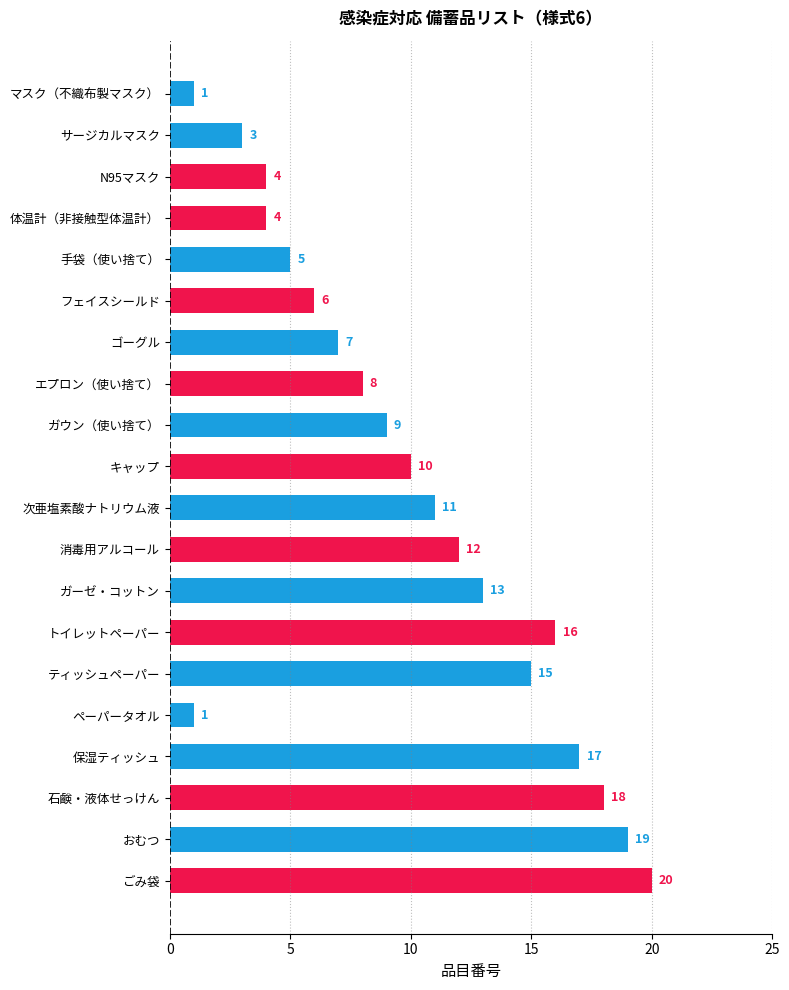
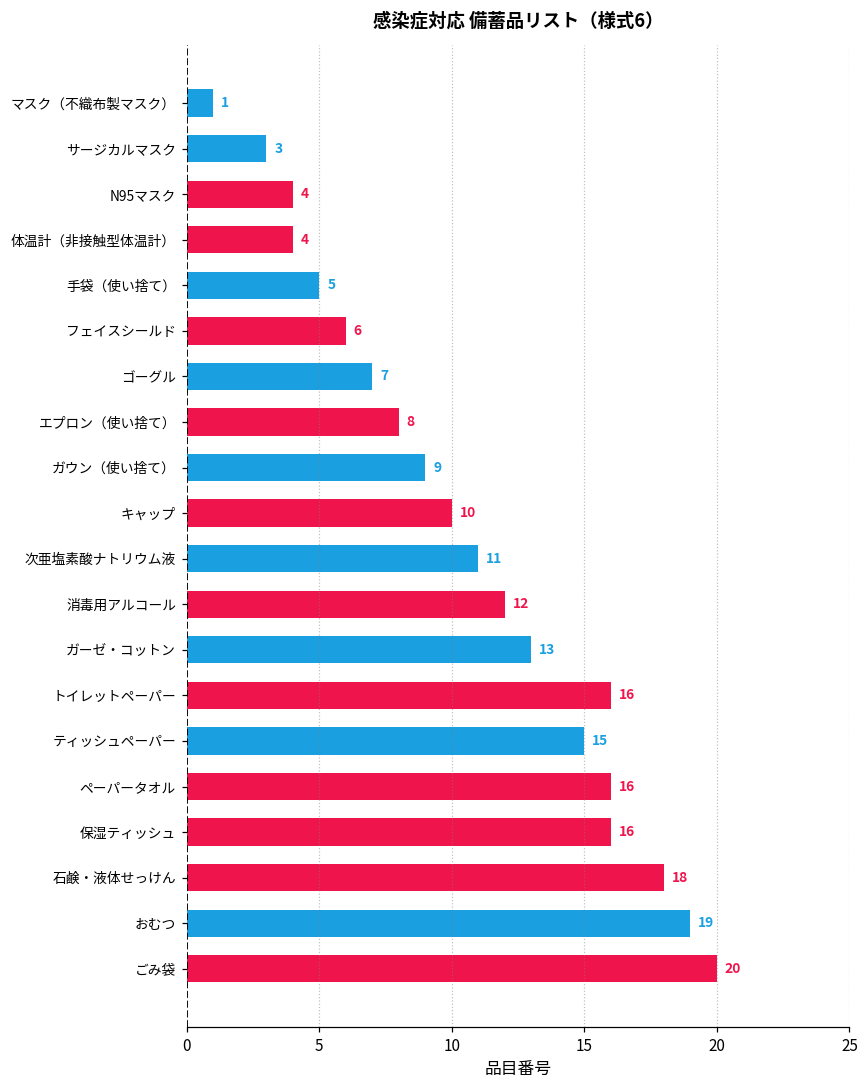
ペーパータオル: 1 -> 16
保湿ティッシュ: 17 -> 16
